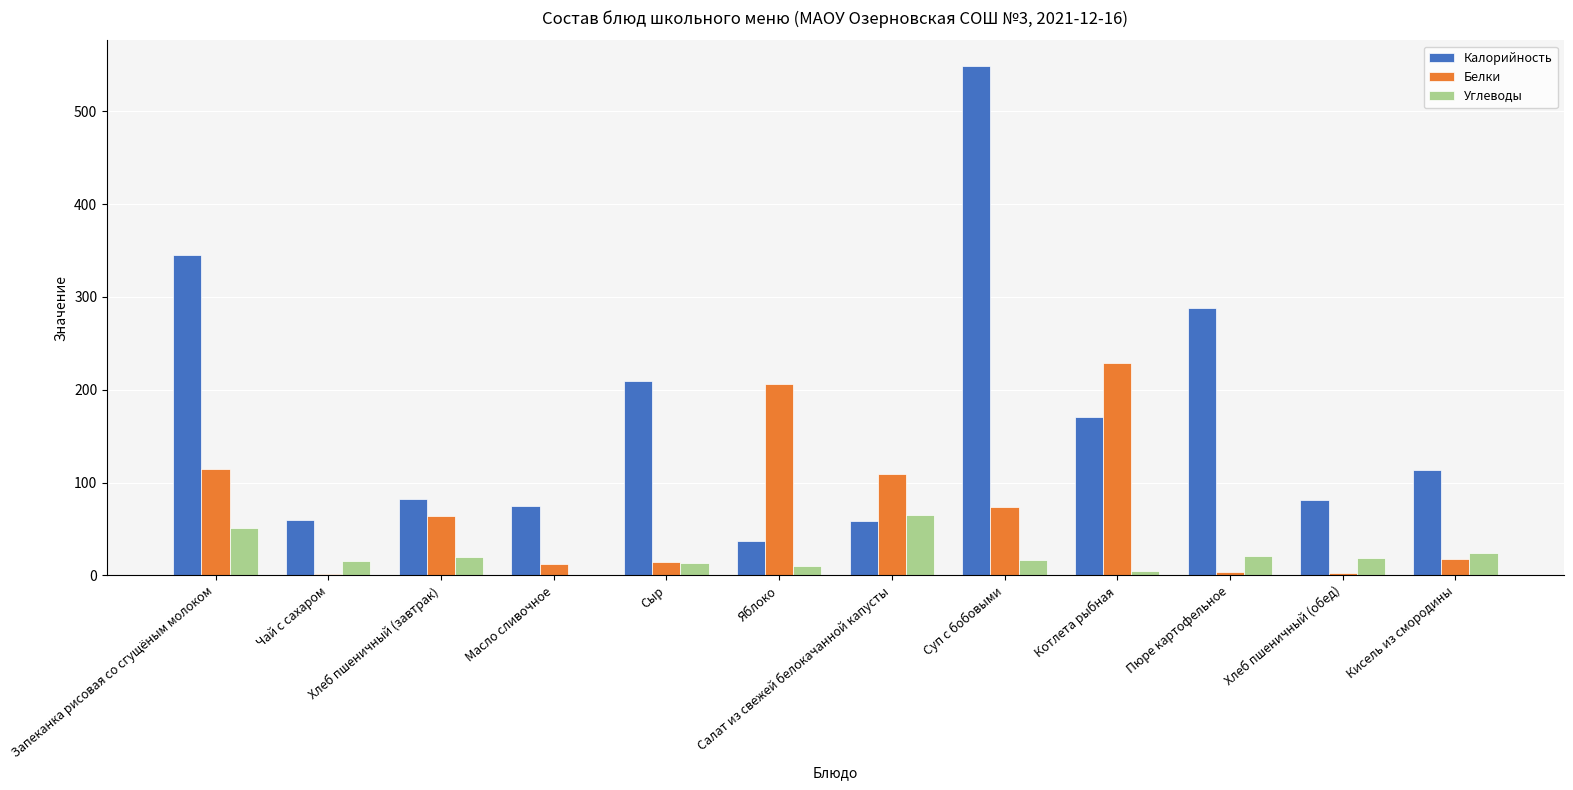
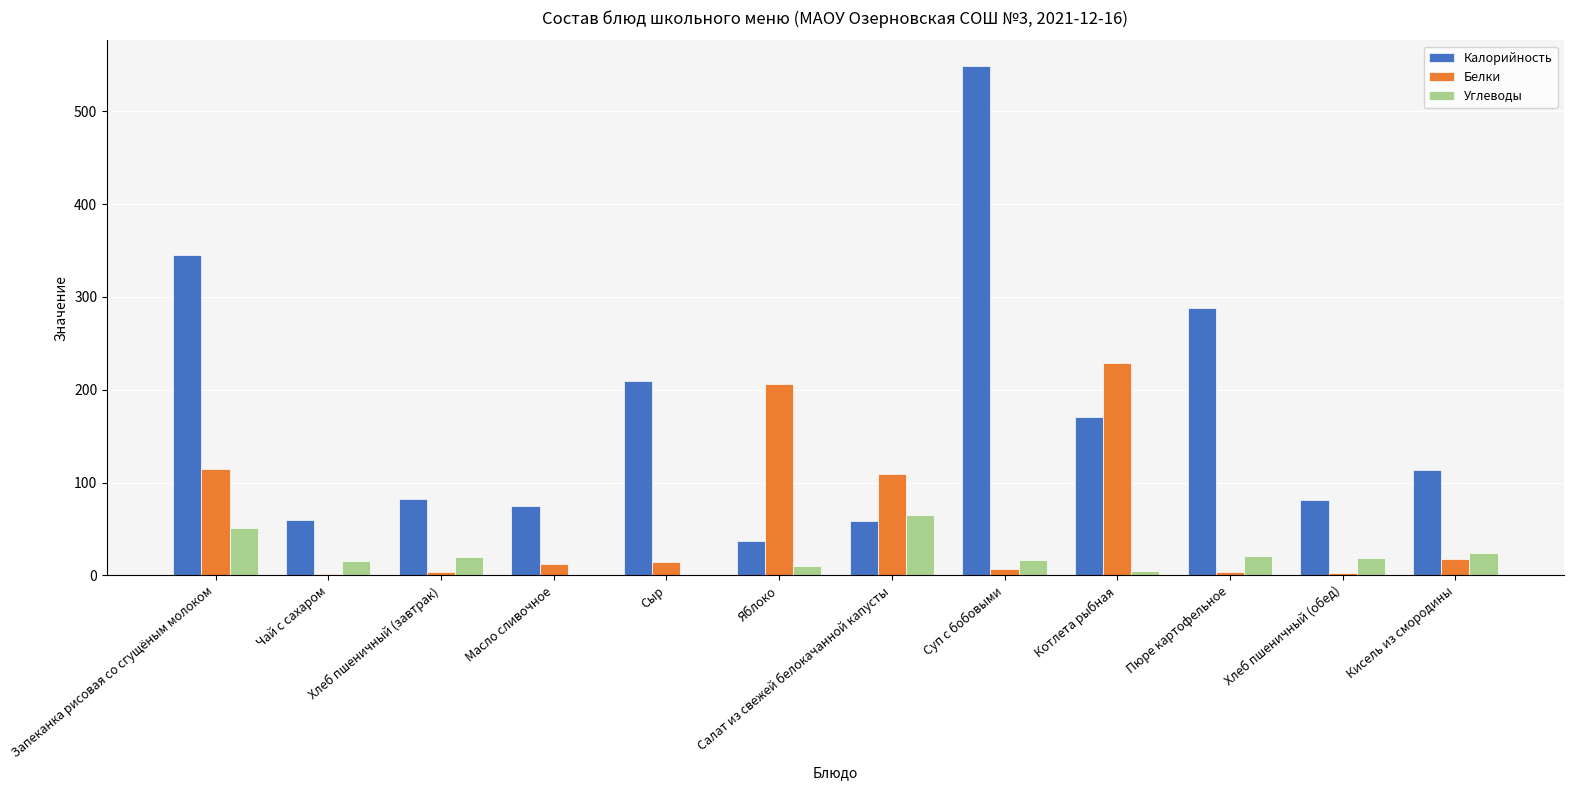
Белки, Хлеб пшеничный (завтрак): 60 -> 0
Углеводы, Сыр: 10 -> 0
Белки, Суп с бобовыми: 70 -> 10
